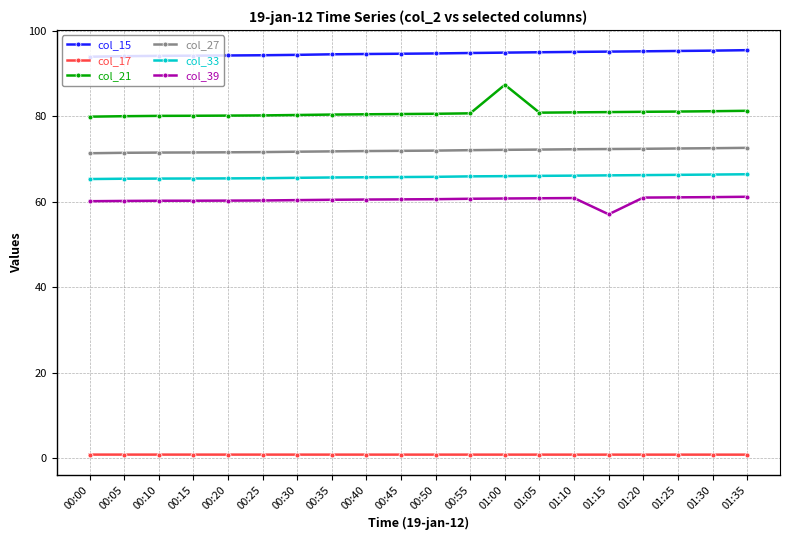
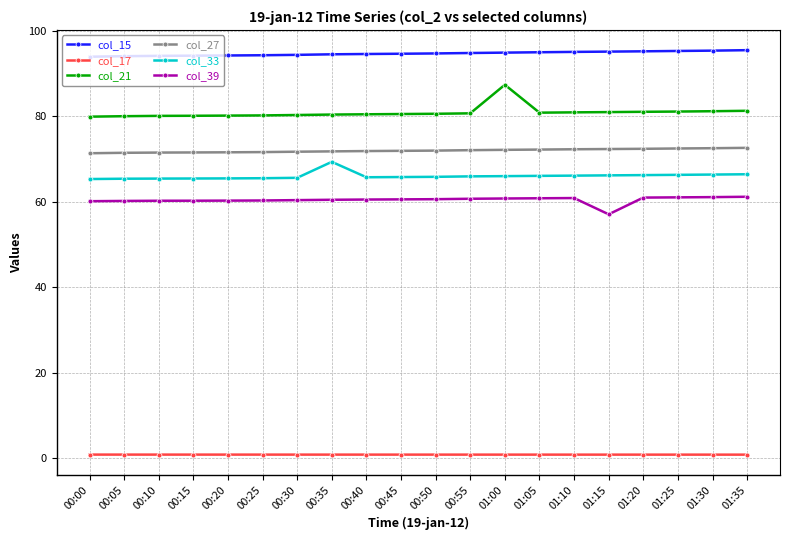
col_33, 00:35: 66 -> 69
